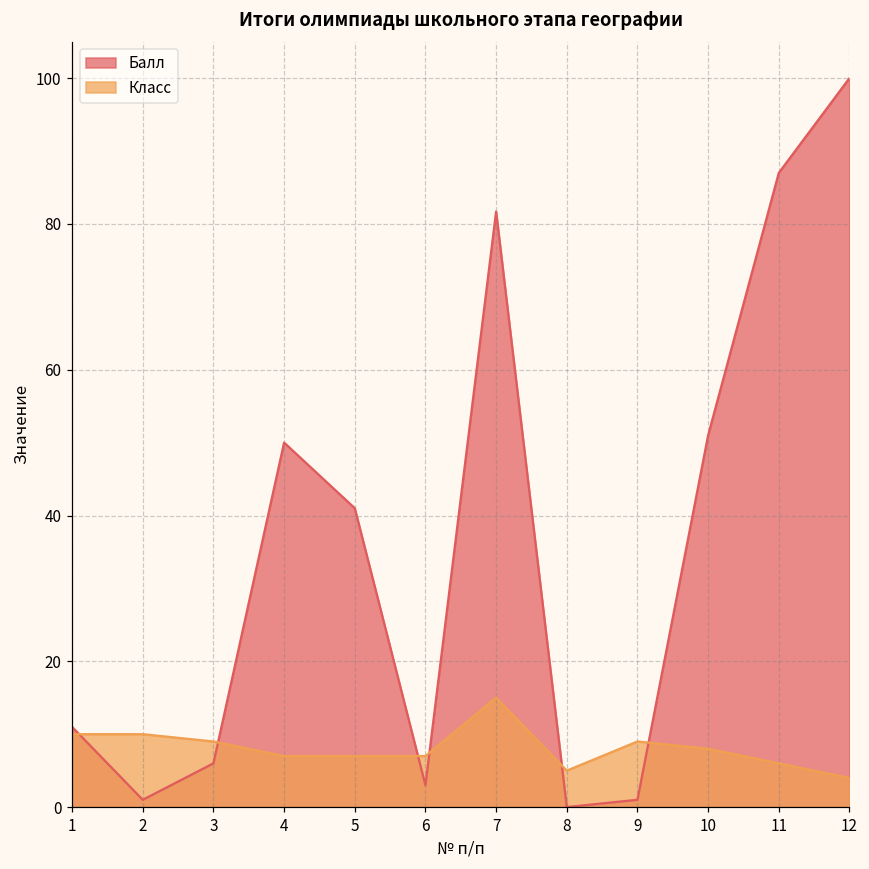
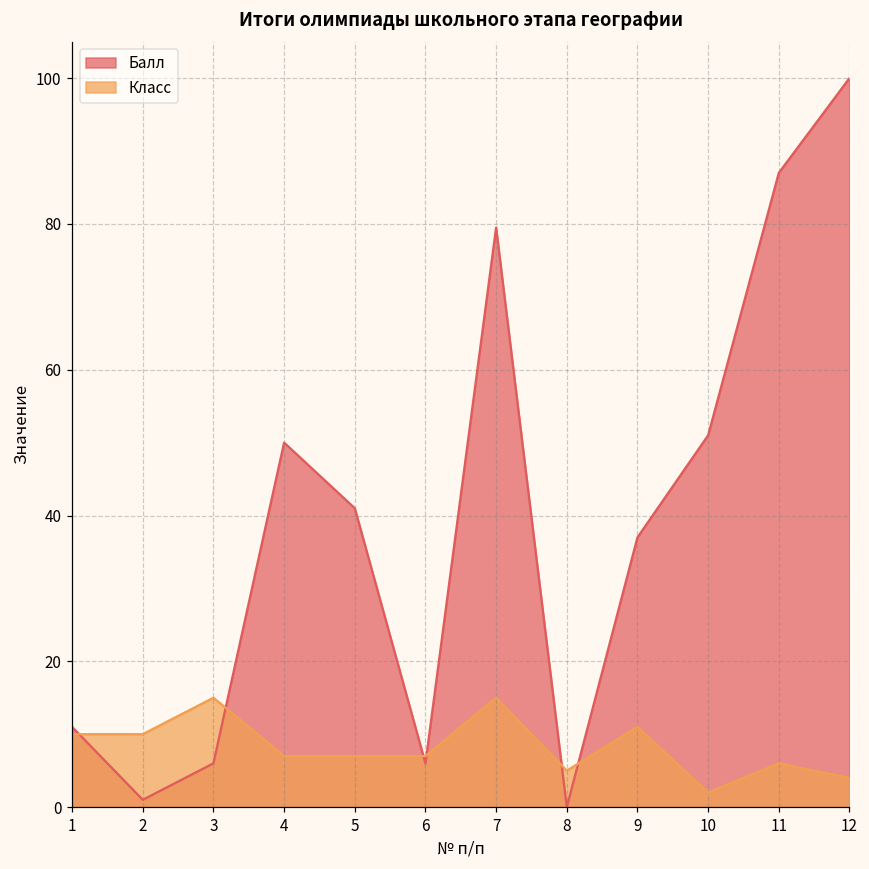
Класс, 3: 9 -> 15
Балл, 6: 3 -> 6
Балл, 7: 82 -> 80
Балл, 9: 1 -> 37
Класс, 9: 9 -> 11
Класс, 10: 8 -> 2
